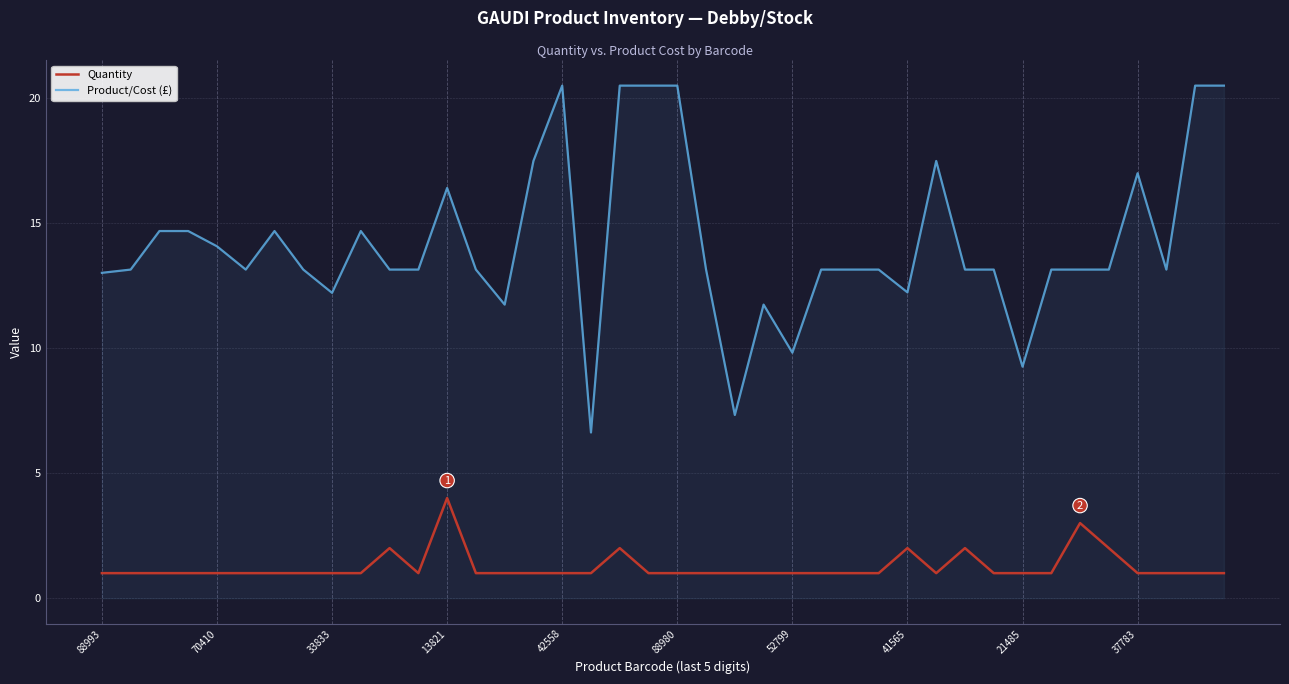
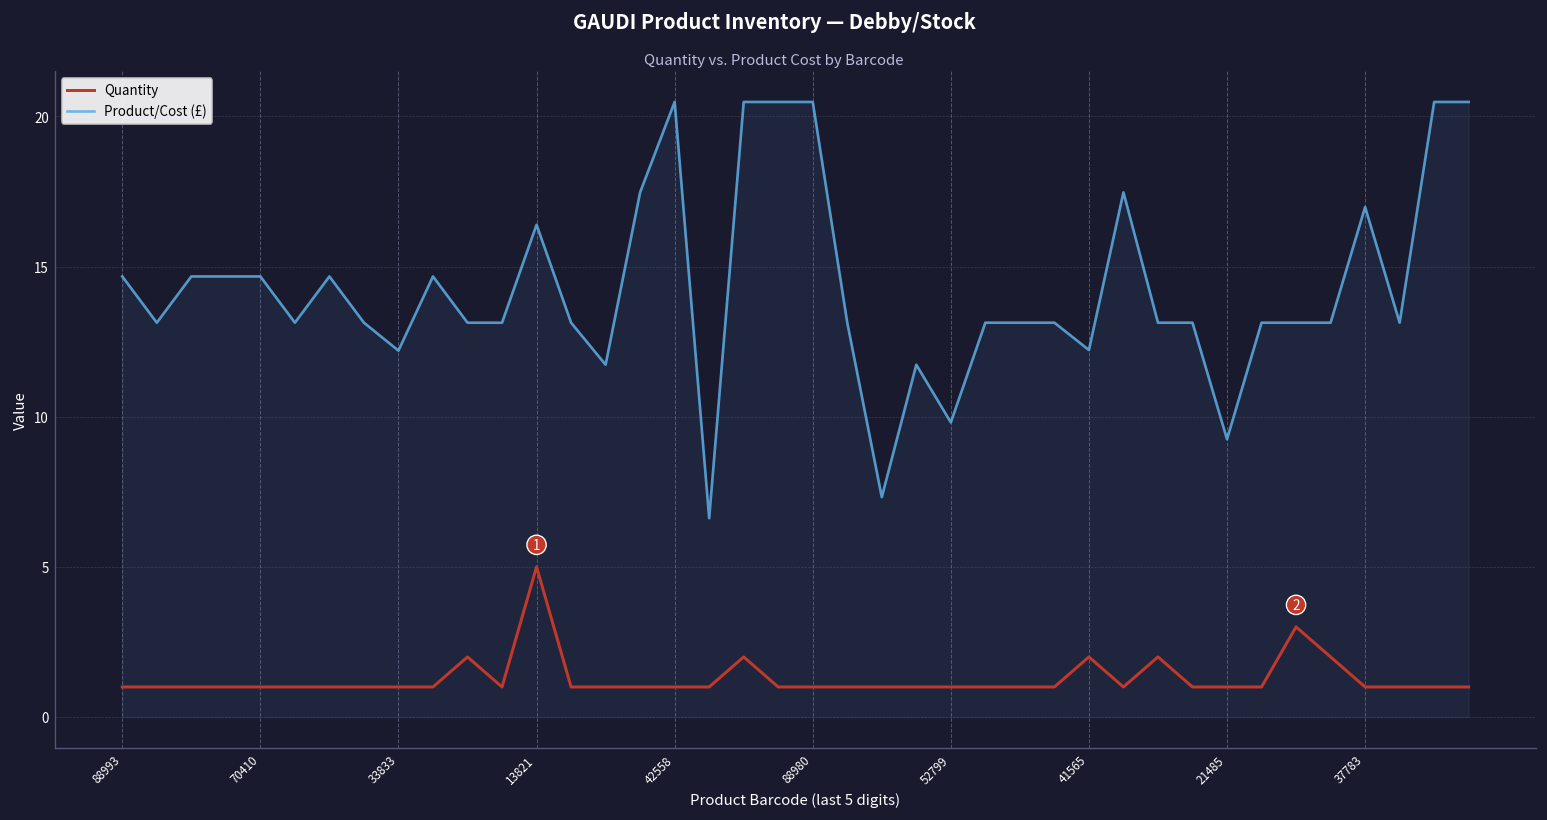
Product/Cost (£), 88993: 13.0 -> 14.7
Product/Cost (£), 70410: 14.1 -> 14.7
Quantity, 13821: 4 -> 5
